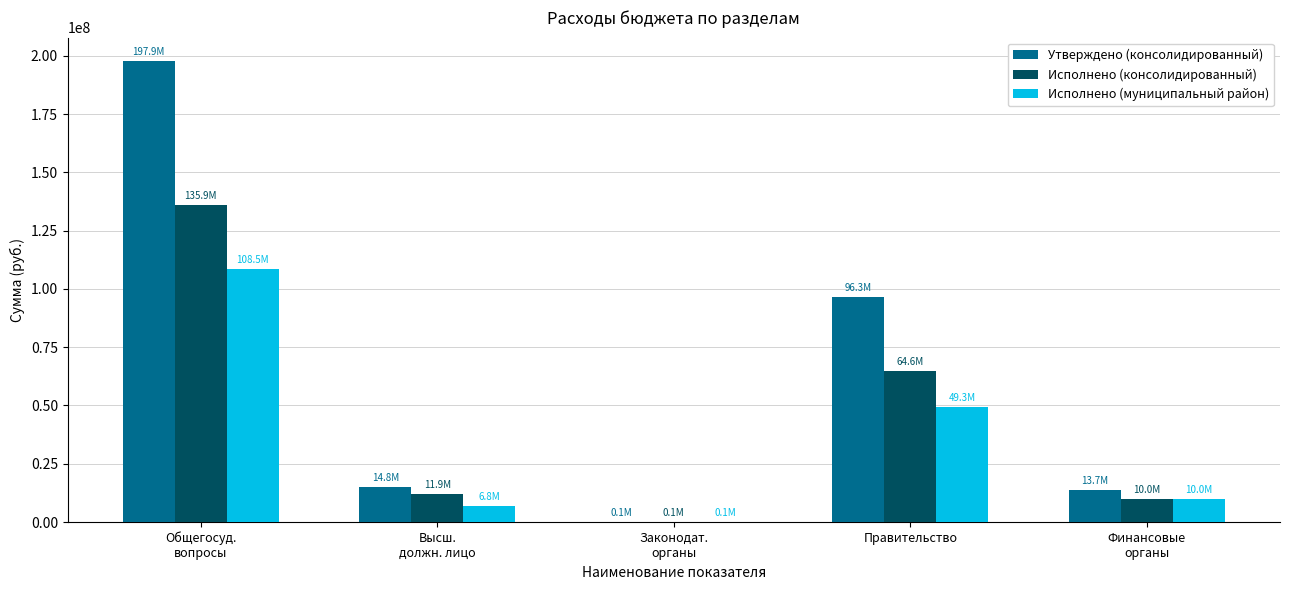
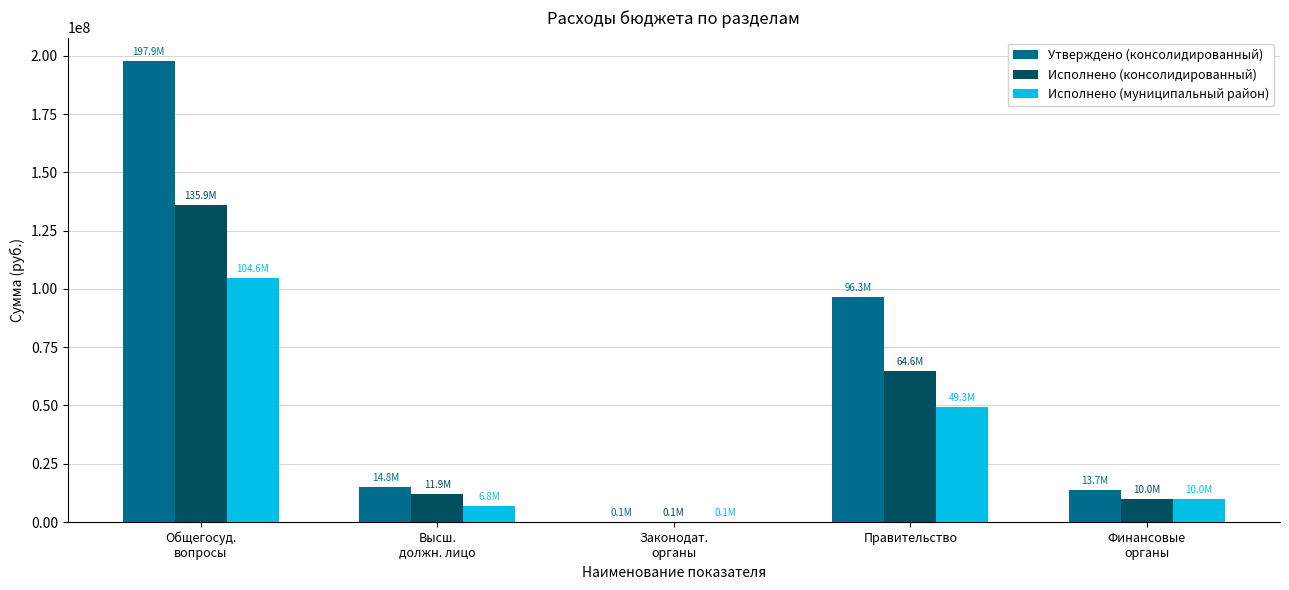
Исполнено (муниципальный район), Общегосуд. вопросы: 108.5M -> 104.6M
